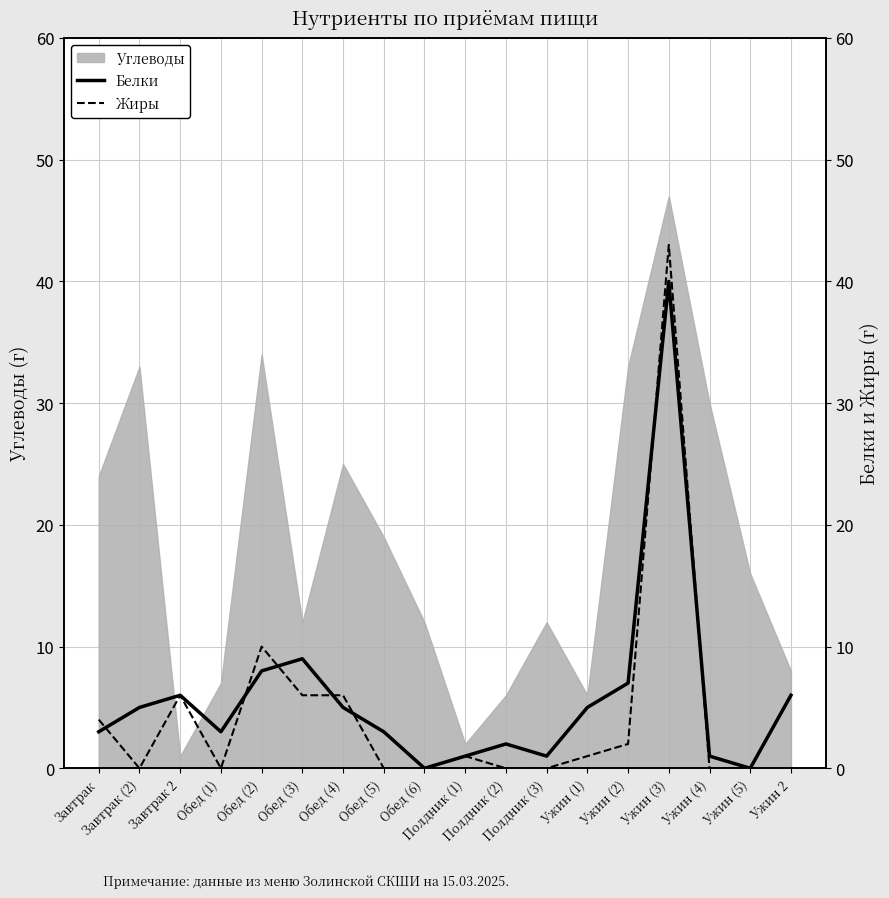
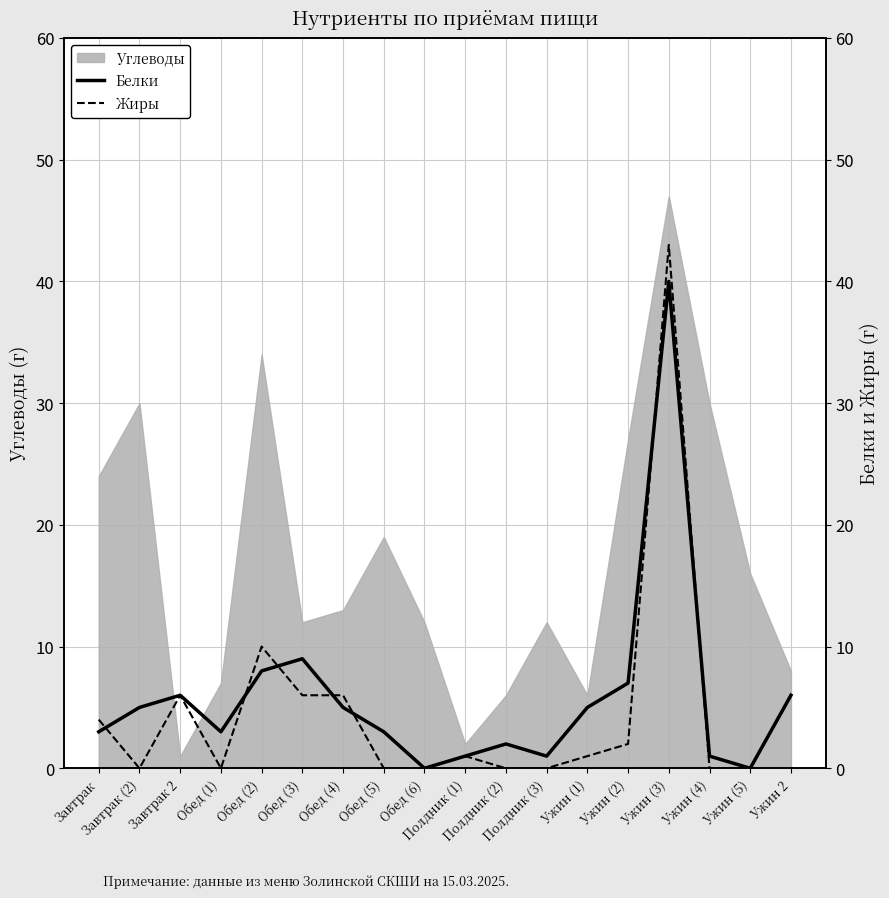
Углеводы, Завтрак (2): 33 -> 30
Углеводы, Обед (4): 25 -> 13
Углеводы, Ужин (2): 33 -> 27
